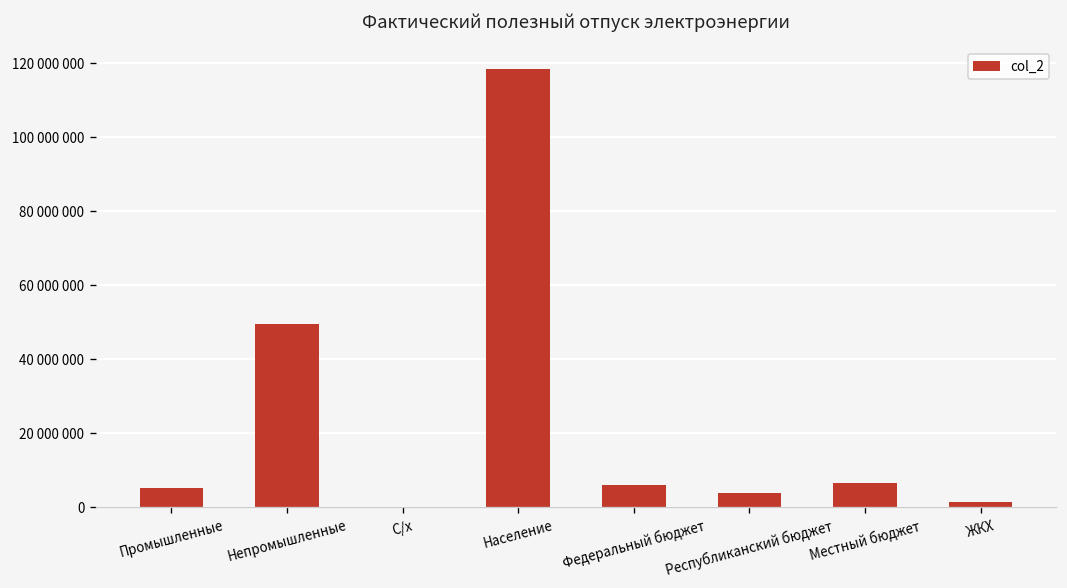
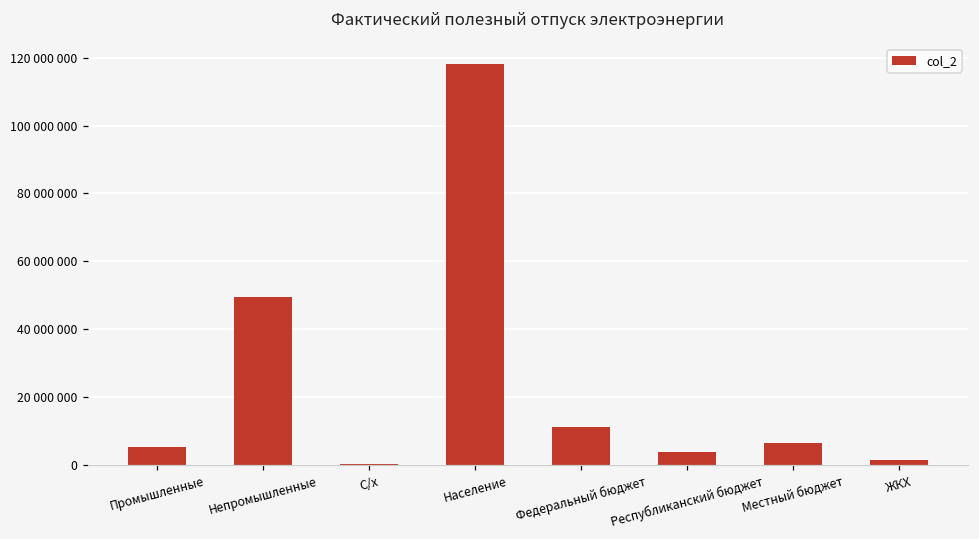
Федеральный бюджет: 6000000 -> 11000000
